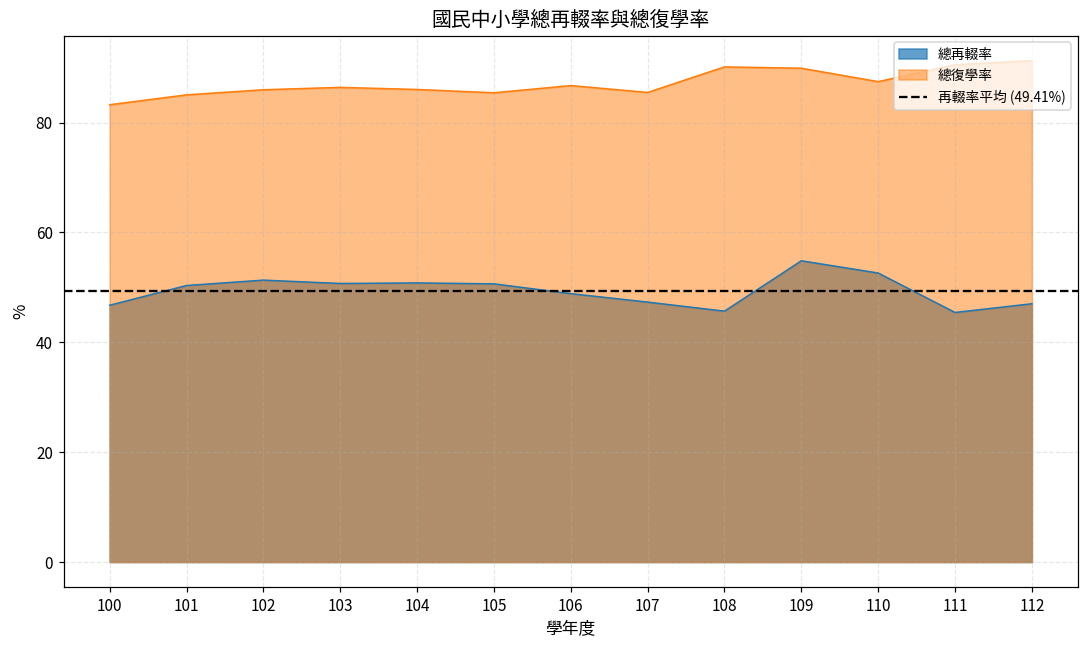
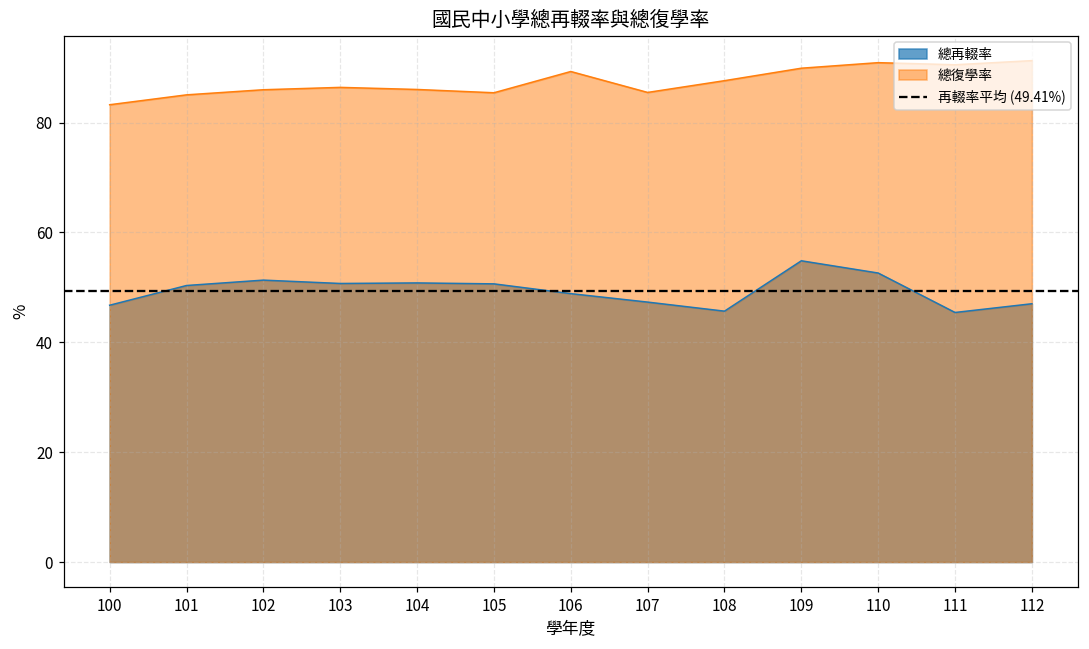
總復學率, 106: 87 -> 89
總復學率, 108: 90 -> 88
總復學率, 110: 87 -> 91
